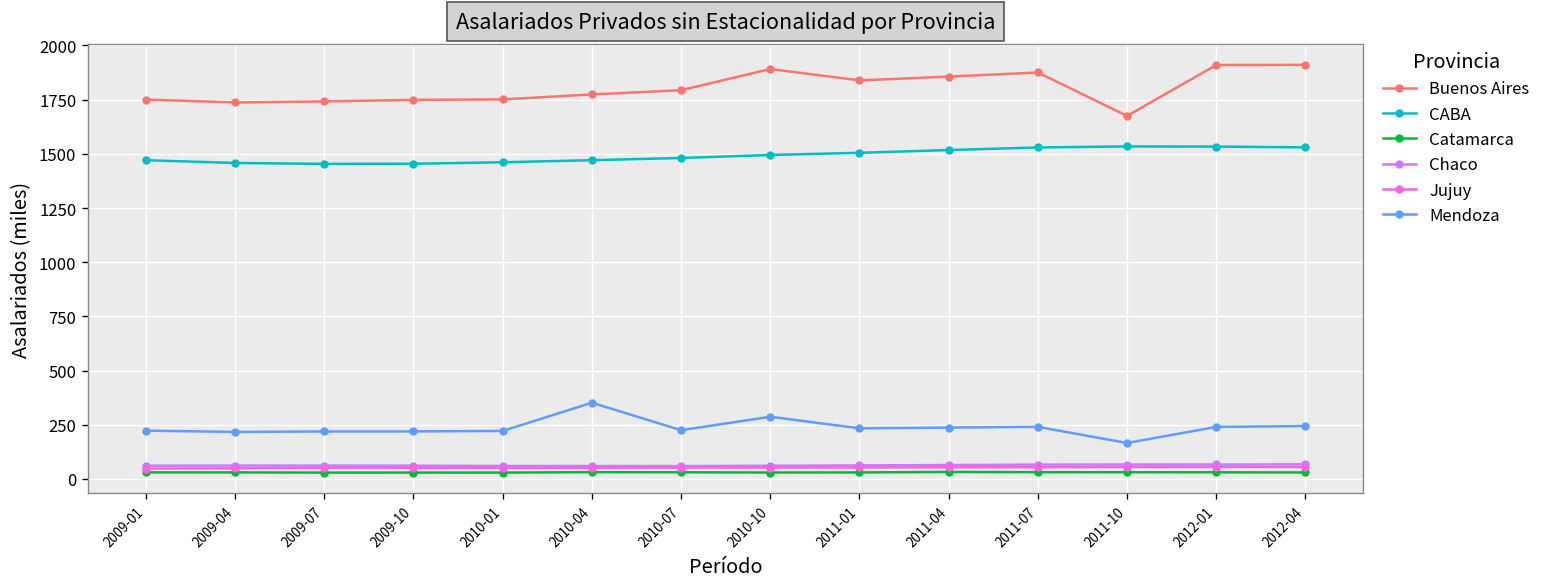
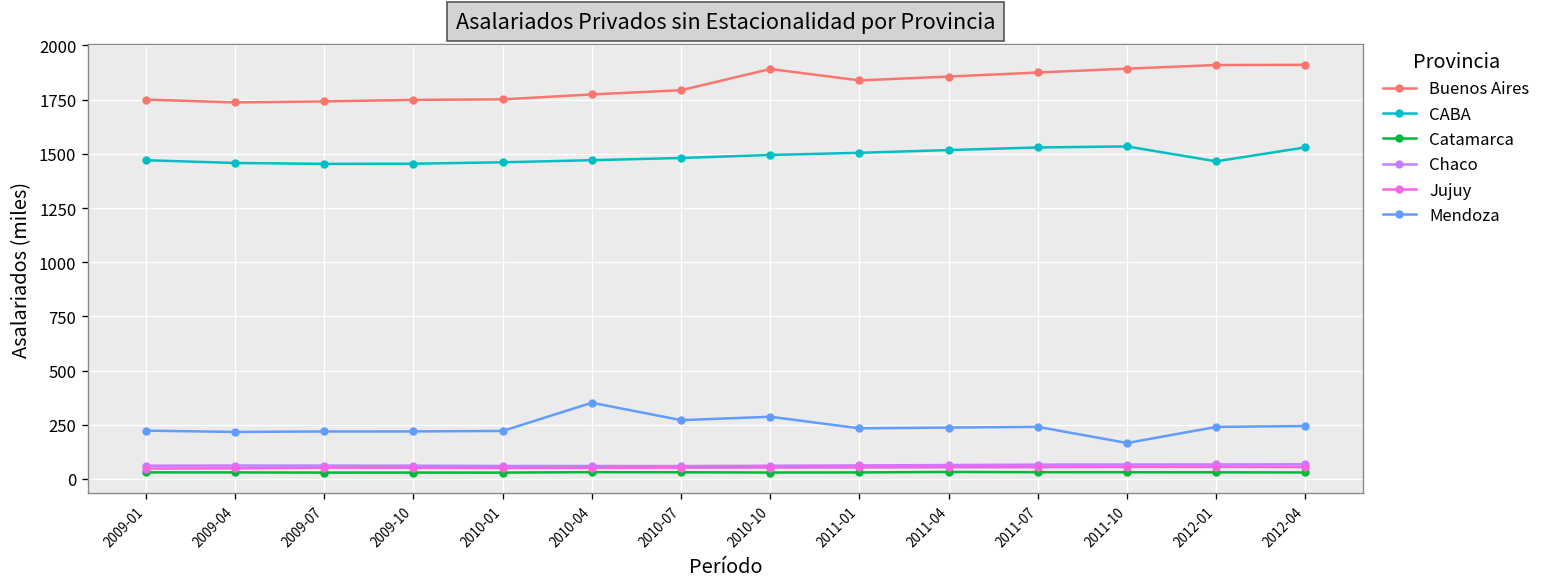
Mendoza, 2010-07: 230 -> 270
Buenos Aires, 2011-10: 1680 -> 1890
CABA, 2012-01: 1530 -> 1470
